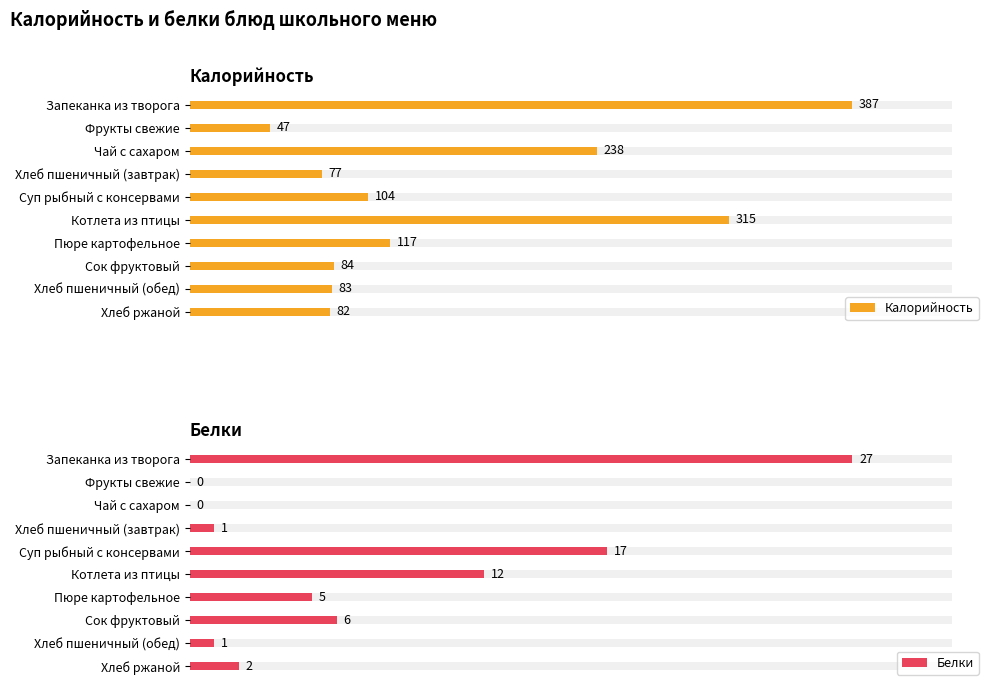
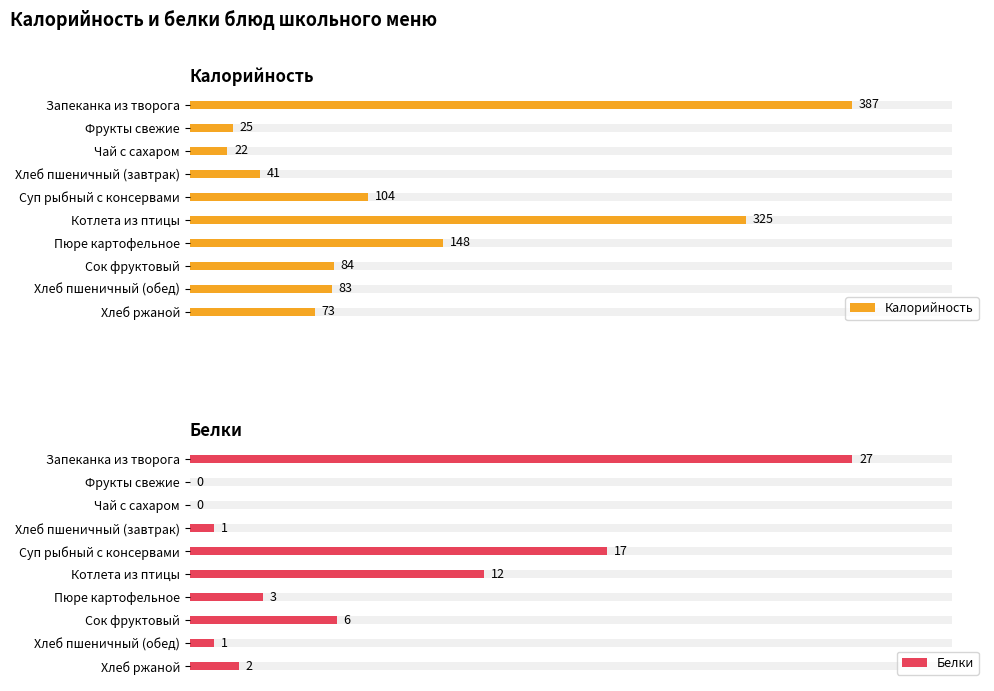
Калорийность, Калорийность, Фрукты свежие: 47 -> 25
Калорийность, Калорийность, Чай с сахаром: 238 -> 22
Калорийность, Калорийность, Хлеб пшеничный (завтрак): 77 -> 41
Калорийность, Калорийность, Котлета из птицы: 315 -> 325
Калорийность, Калорийность, Пюре картофельное: 117 -> 148
Калорийность, Калорийность, Хлеб ржаной: 82 -> 73
Белки, Белки, Пюре картофельное: 5 -> 3
